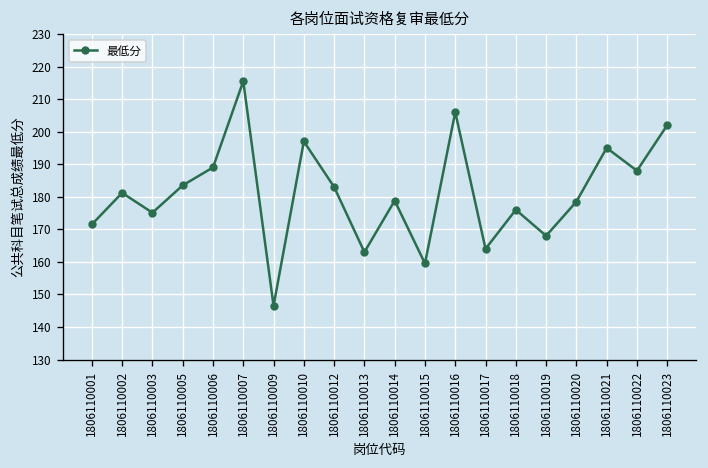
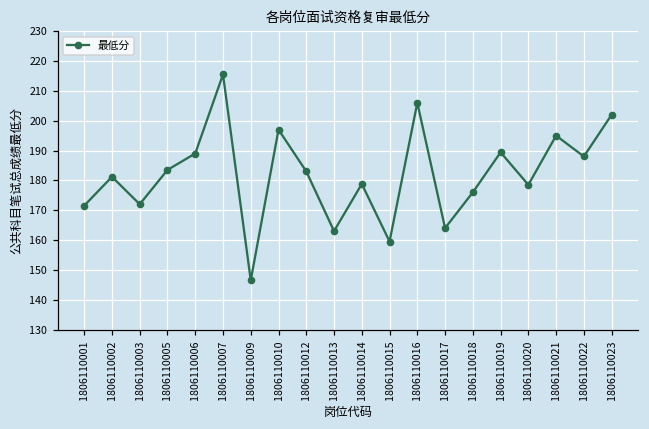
1806110003: 175 -> 172
1806110019: 168 -> 189
